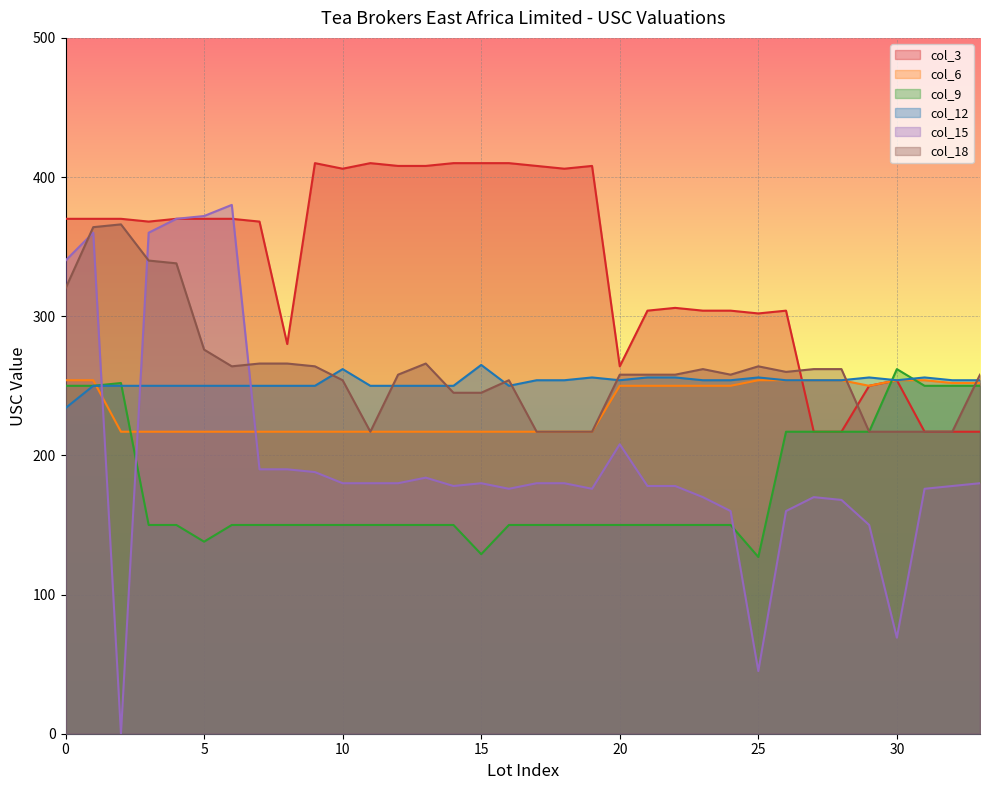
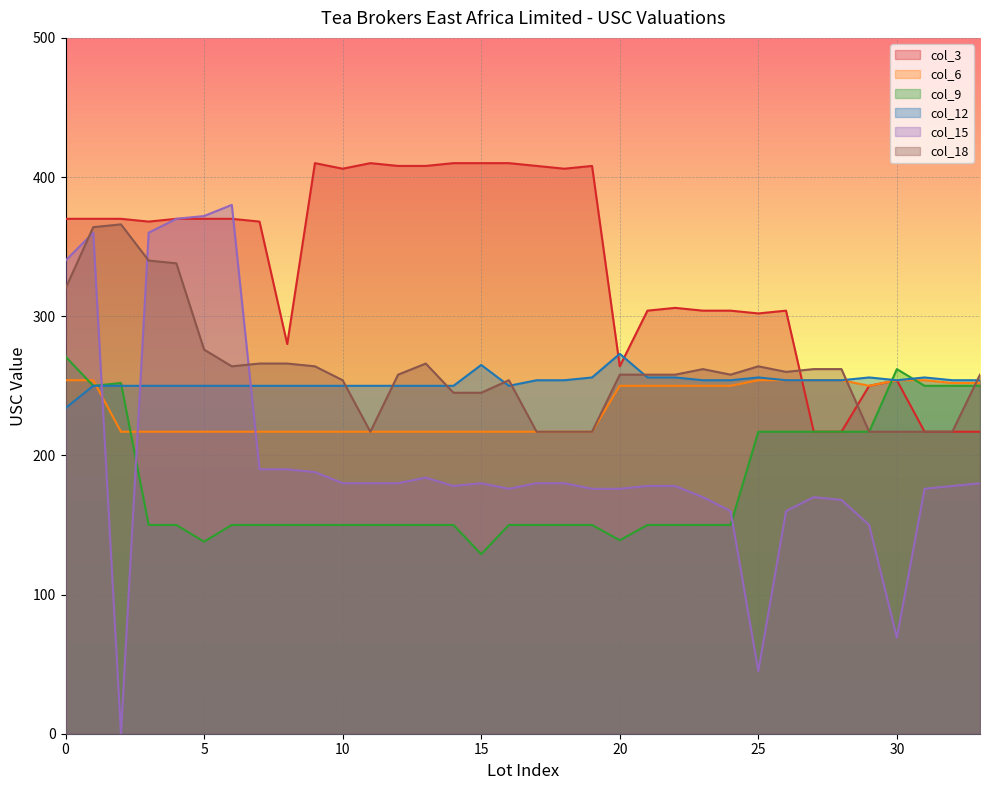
col_9, 0: 250 -> 271
col_12, 10: 262 -> 250
col_9, 20: 150 -> 139
col_12, 20: 254 -> 273
col_15, 20: 208 -> 176
col_9, 25: 127 -> 217
